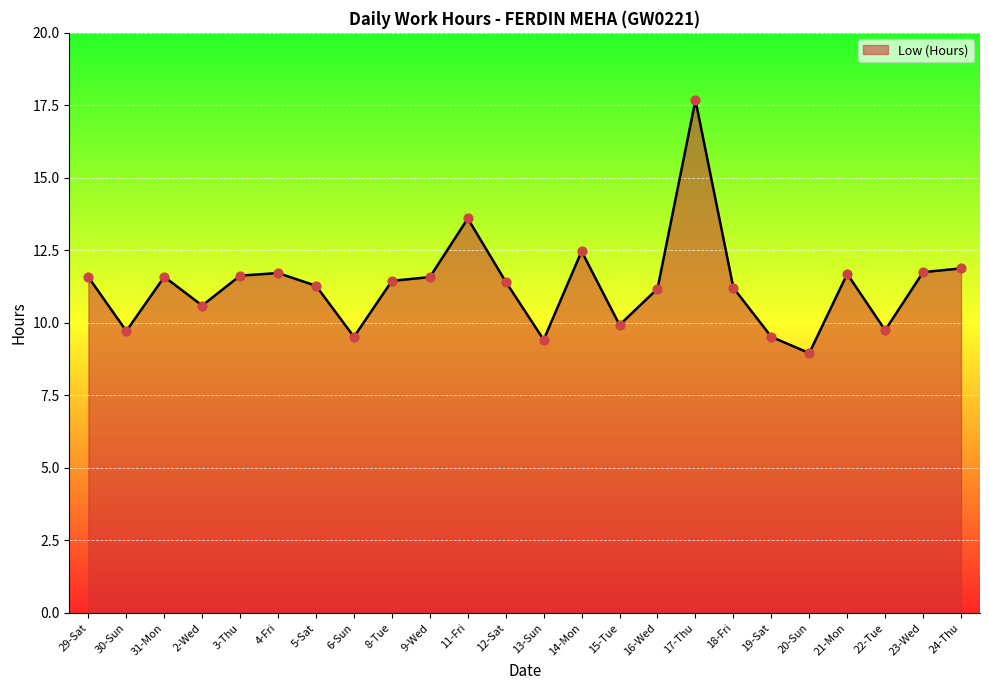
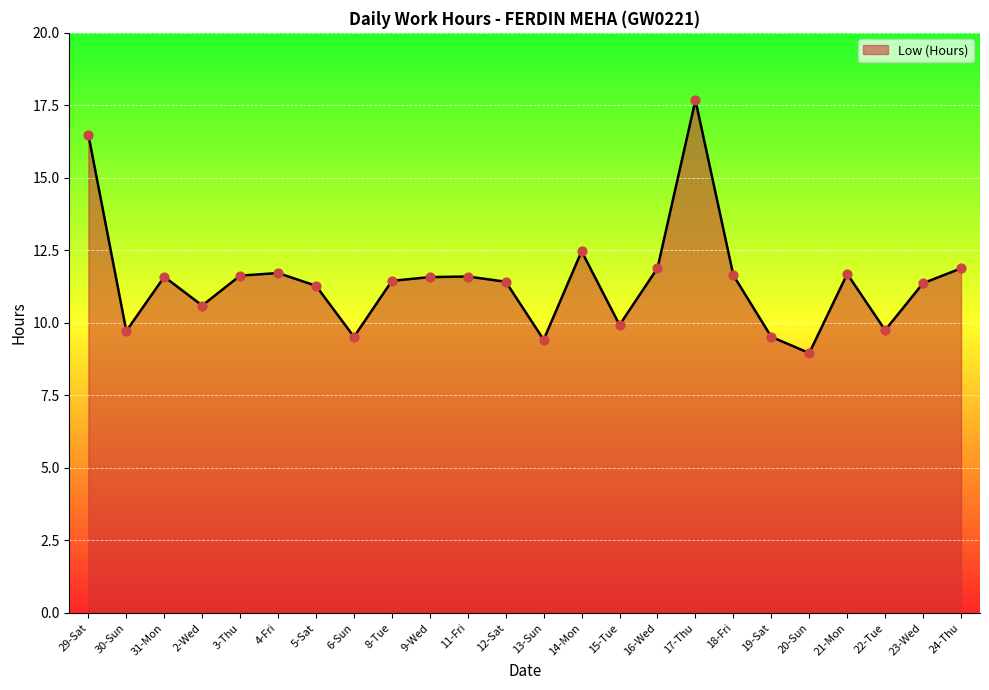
29-Sat: 11.6 -> 16.5
11-Fri: 13.6 -> 11.6
16-Wed: 11.2 -> 11.9
18-Fri: 11.2 -> 11.6
23-Wed: 11.8 -> 11.4
